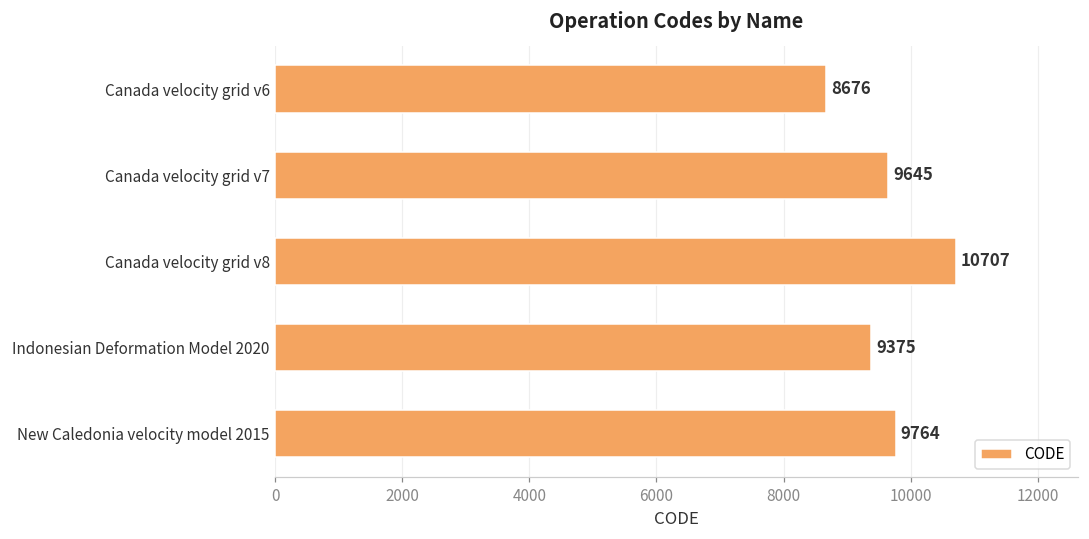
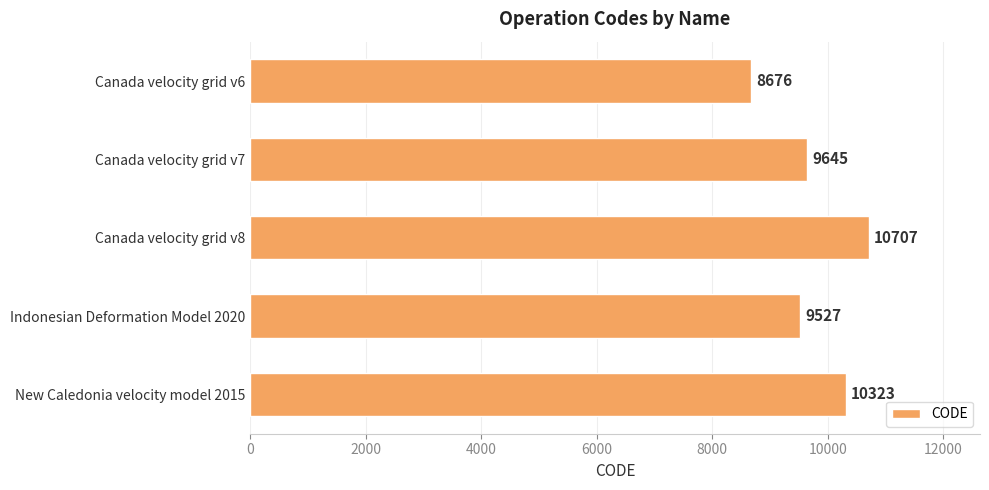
Indonesian Deformation Model 2020: 9375 -> 9527
New Caledonia velocity model 2015: 9764 -> 10323
